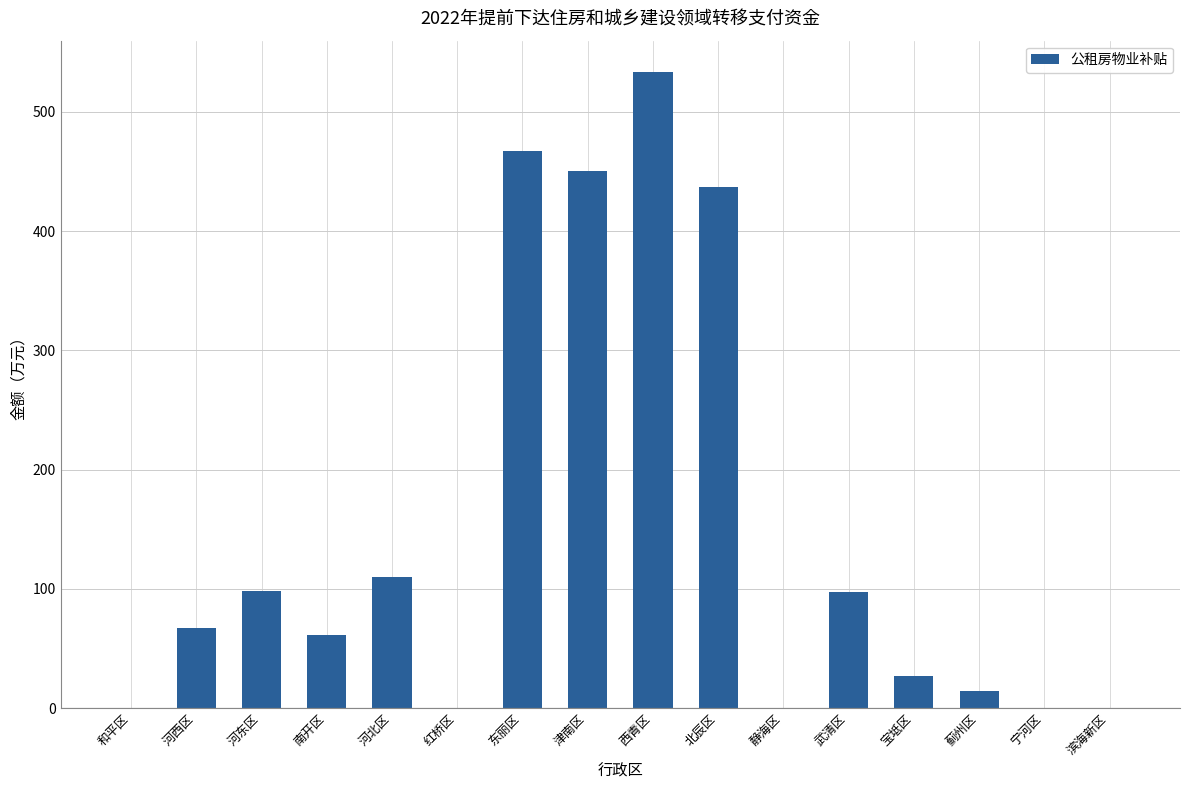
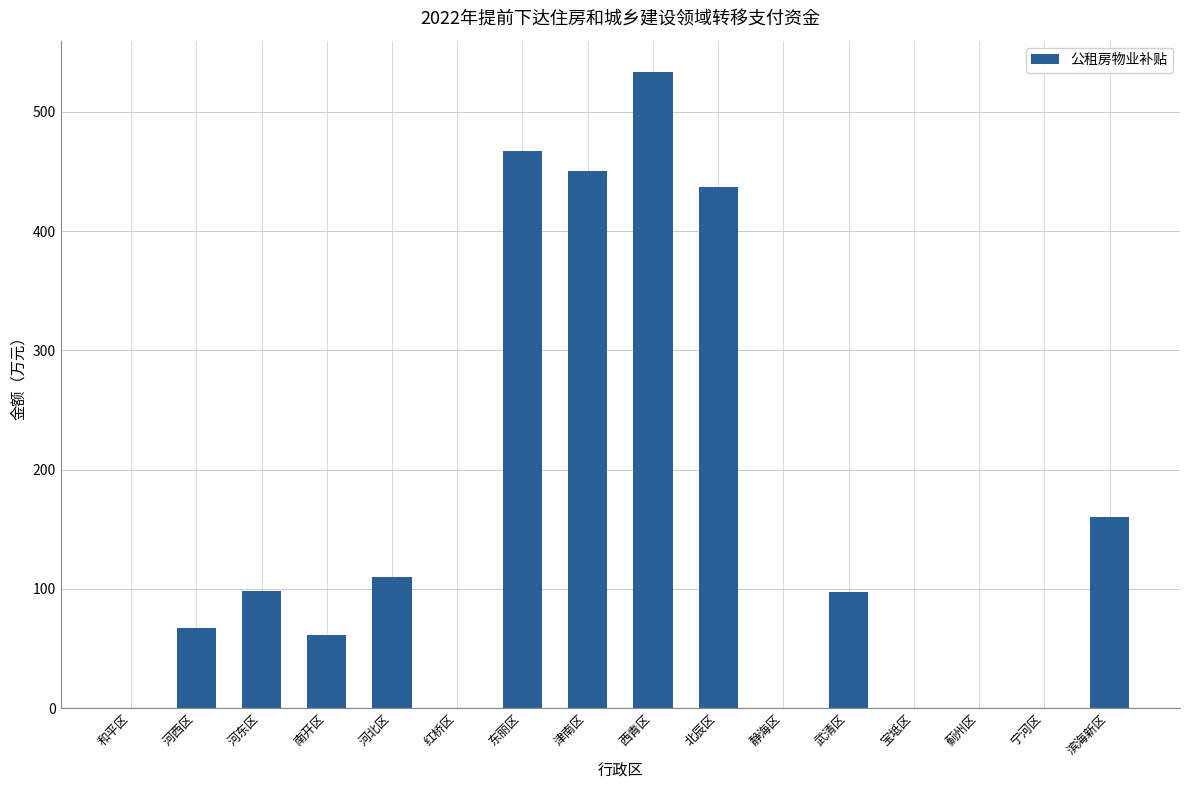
宝坻区: 27 -> 0
蓟州区: 14 -> 0
滨海新区: 0 -> 160
